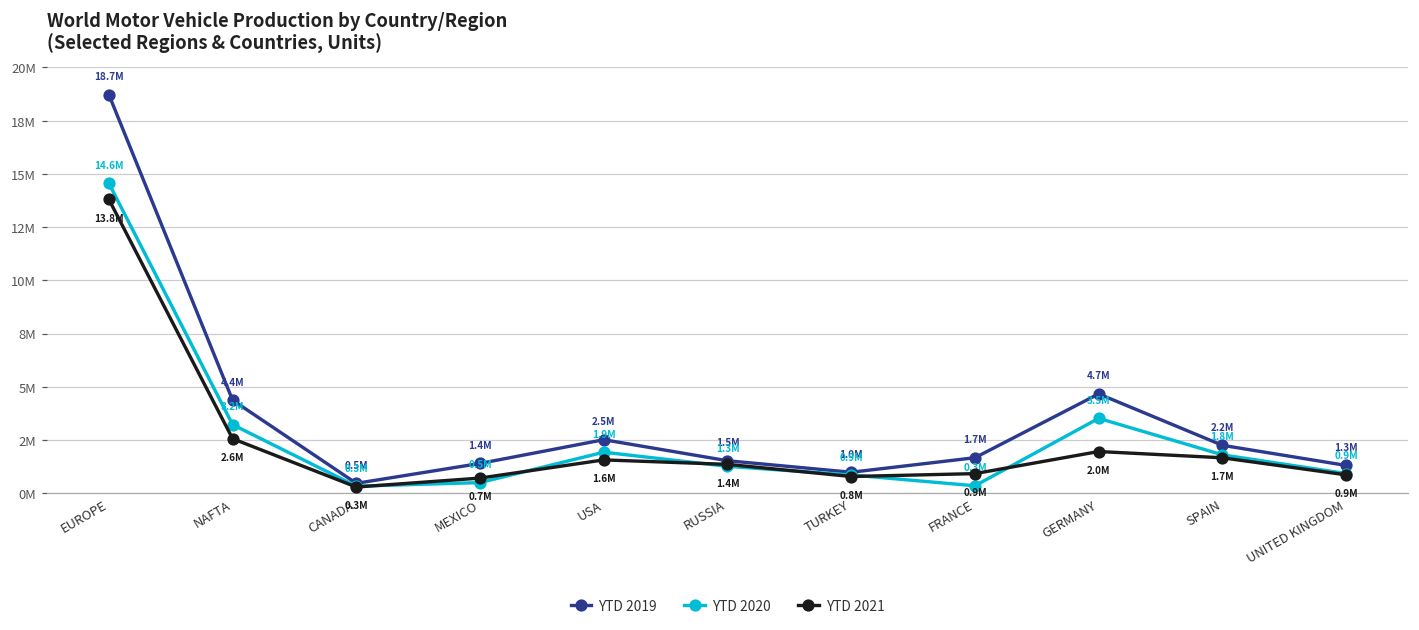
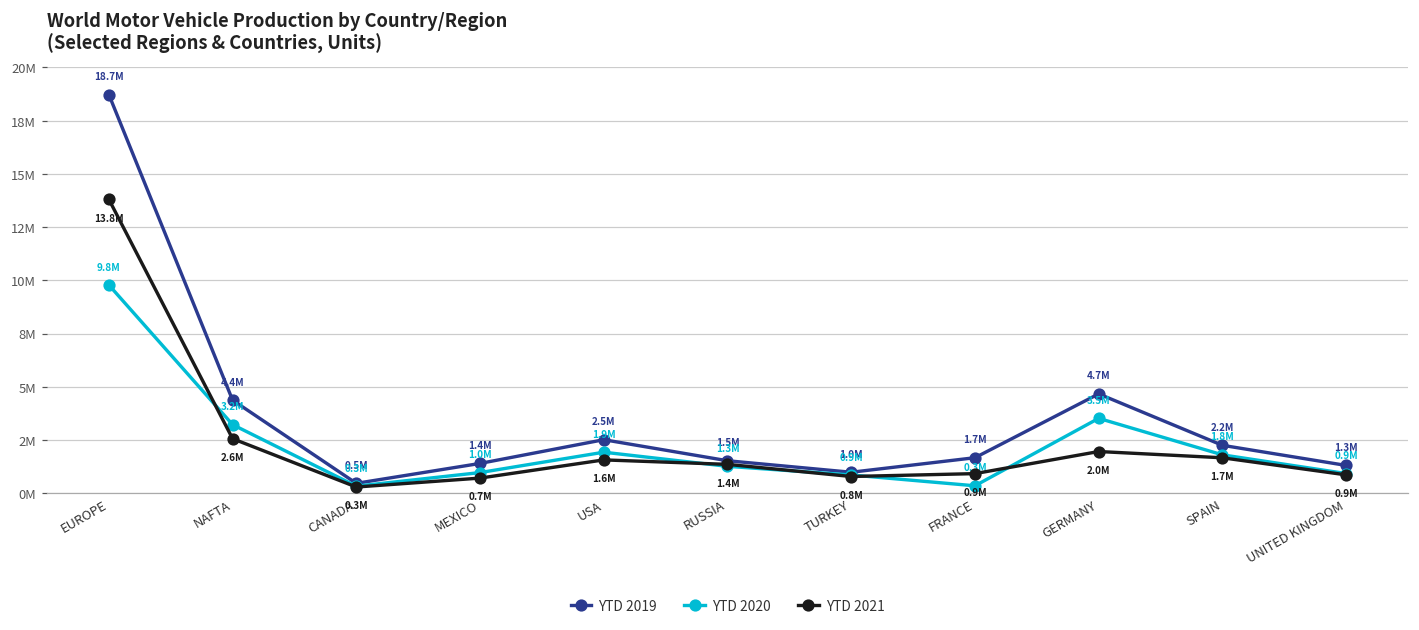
YTD 2020, EUROPE: 14.6M -> 9.8M
YTD 2020, MEXICO: 0.5M -> 1.0M
